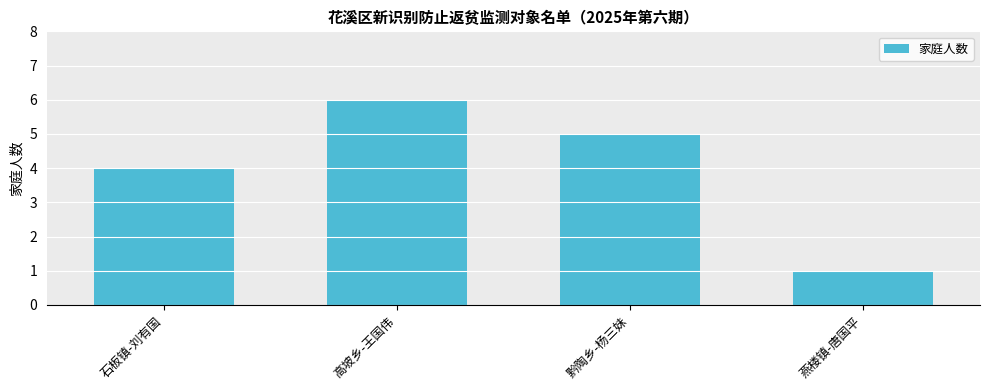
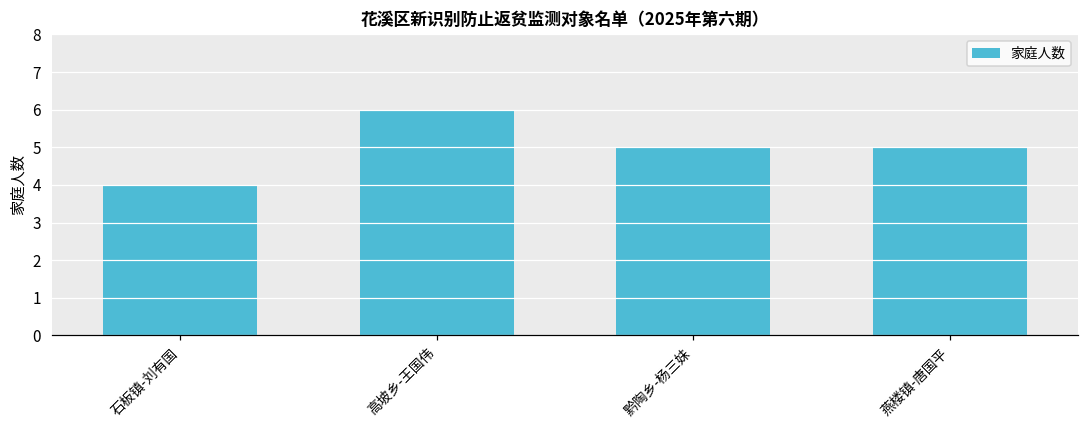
燕楼镇-唐国平: 1 -> 5
